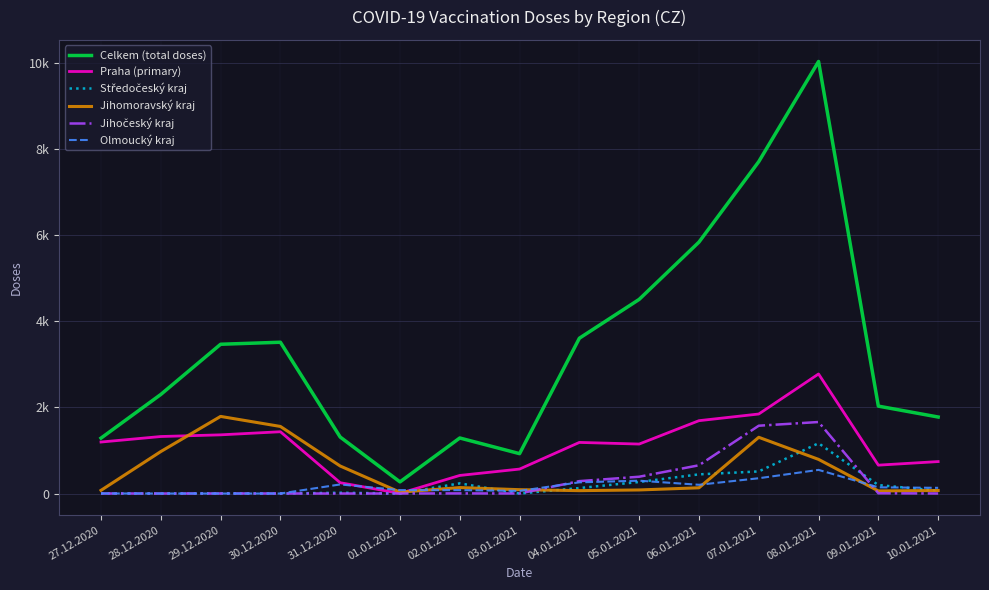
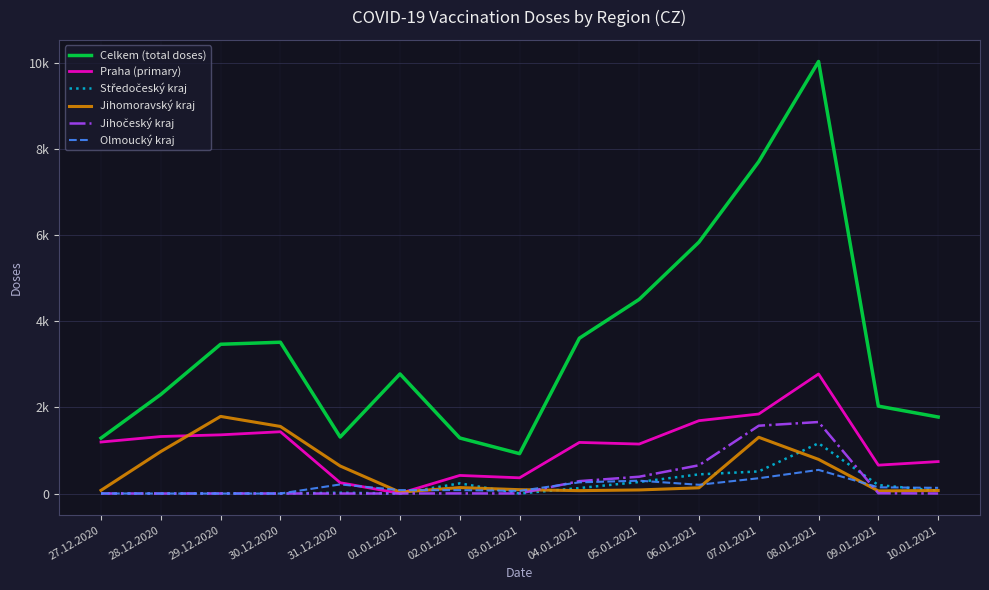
Celkem (total doses), 01.01.2021: 300 -> 2800
Praha (primary), 03.01.2021: 600 -> 400
